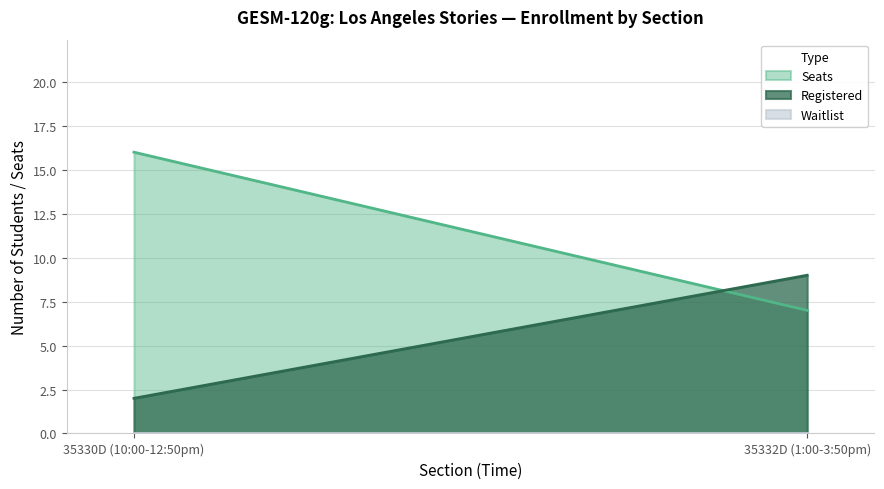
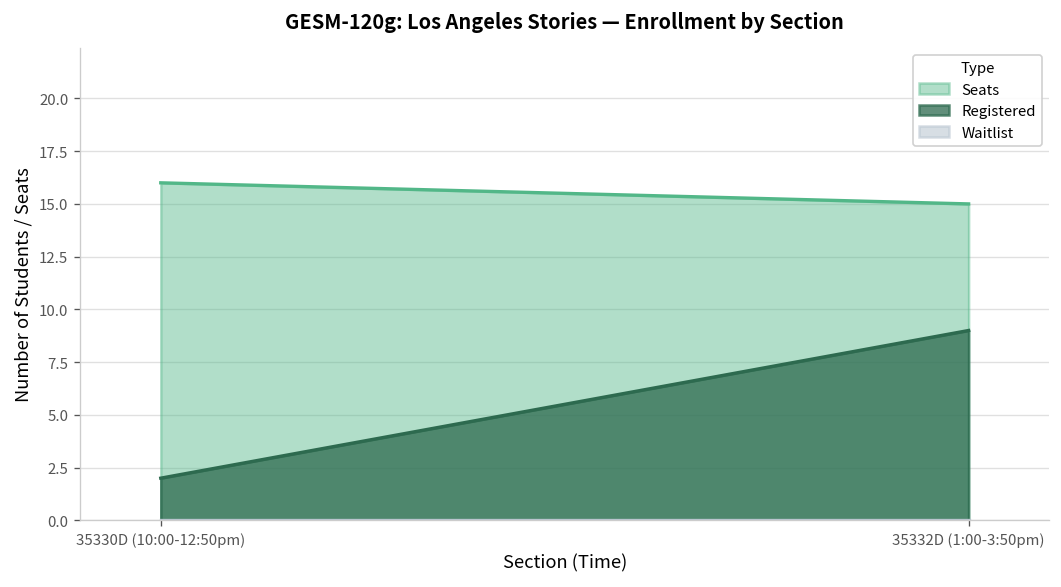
Seats, 35332D (1:00-3:50pm): 7 -> 15
